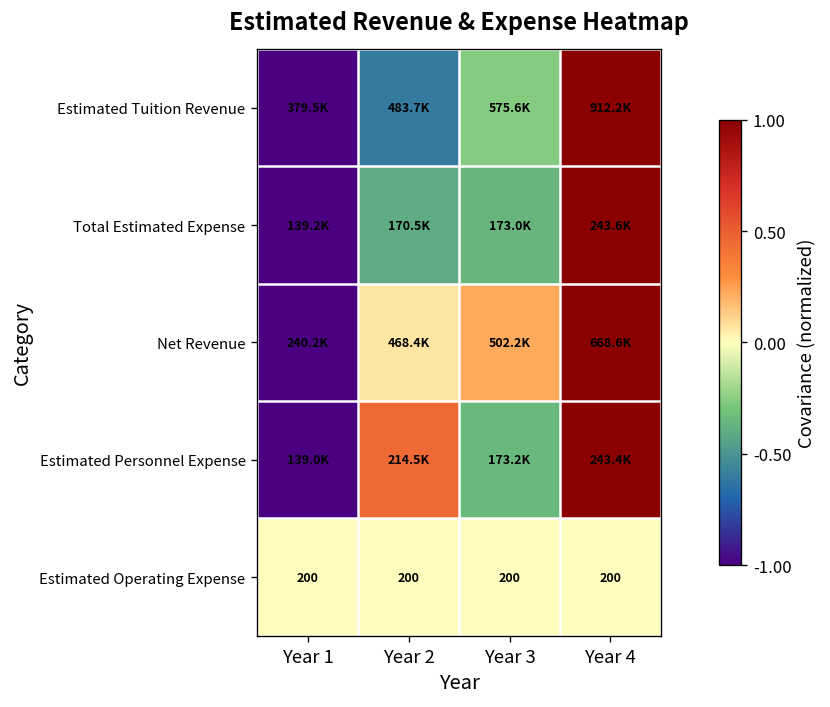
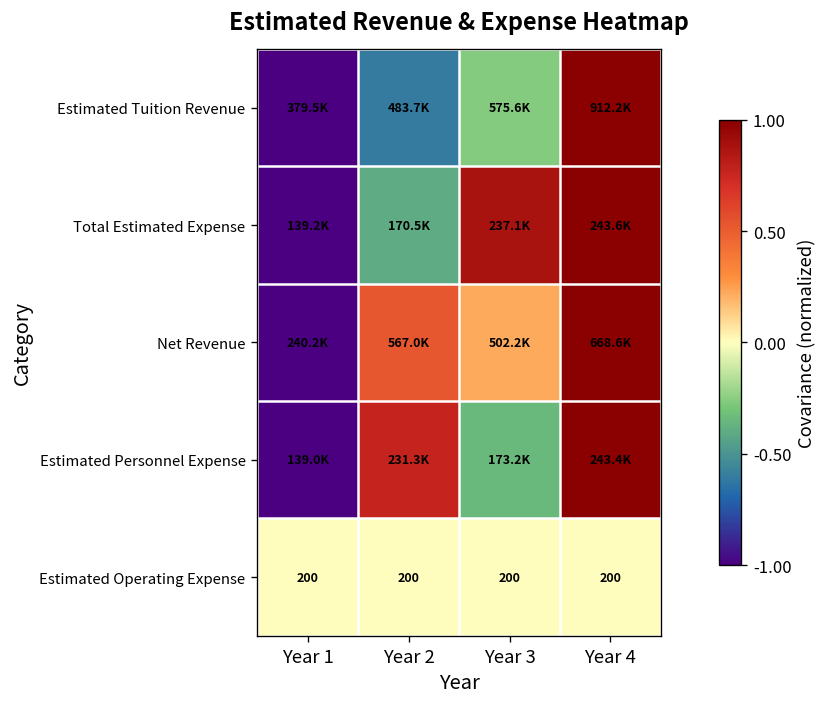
Total Estimated Expense, Year 3: 173.0K -> 237.1K
Net Revenue, Year 2: 468.4K -> 567.0K
Estimated Personnel Expense, Year 2: 214.5K -> 231.3K
